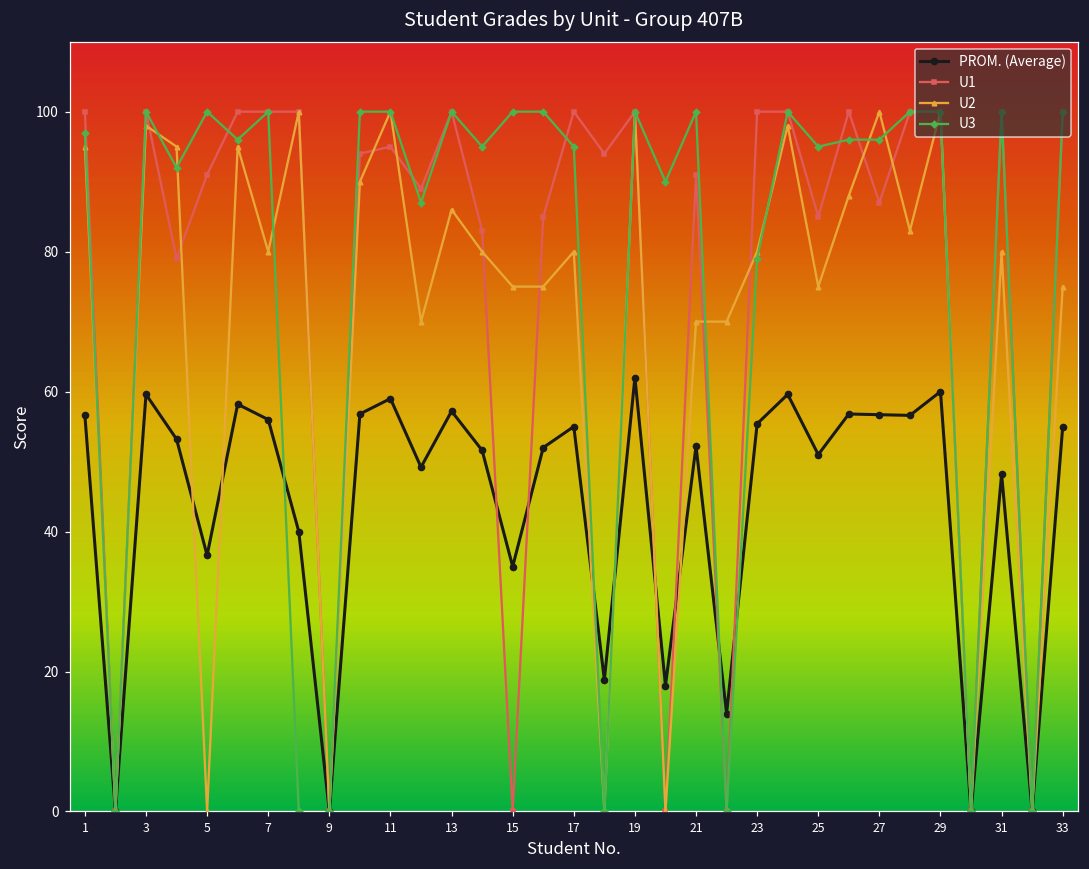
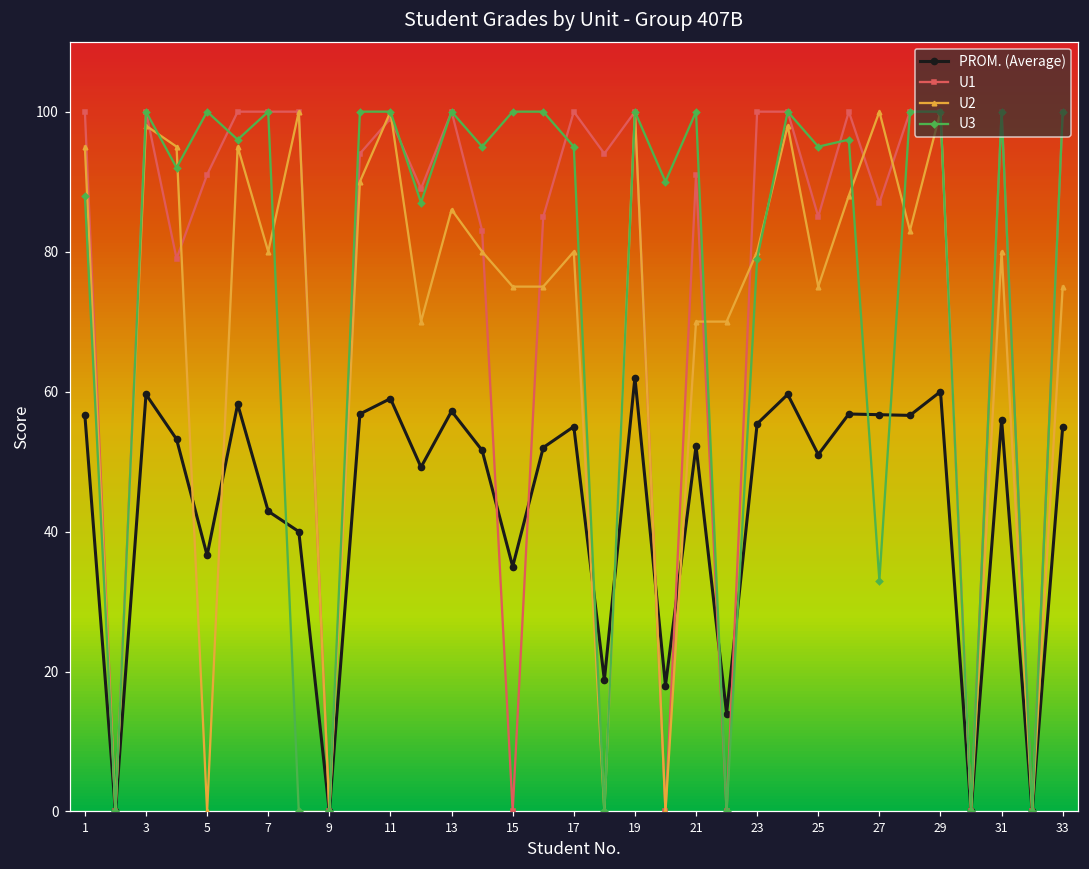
U3, 1: 97 -> 88
PROM. (Average), 7: 56 -> 43
U1, 11: 95 -> 99
U3, 27: 96 -> 33
PROM. (Average), 31: 48 -> 56
